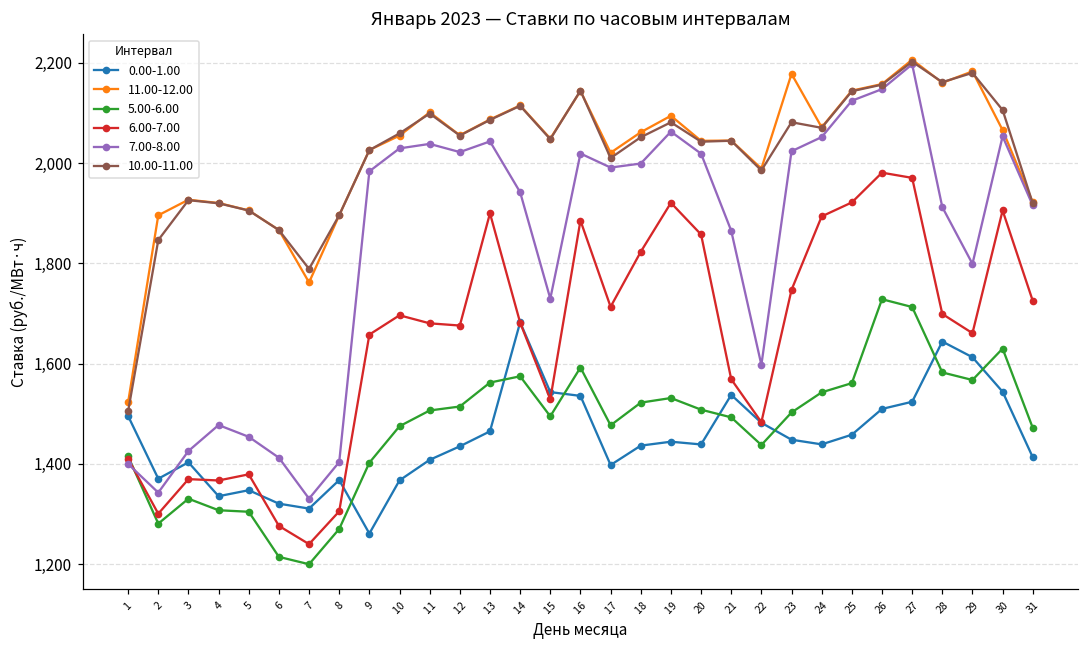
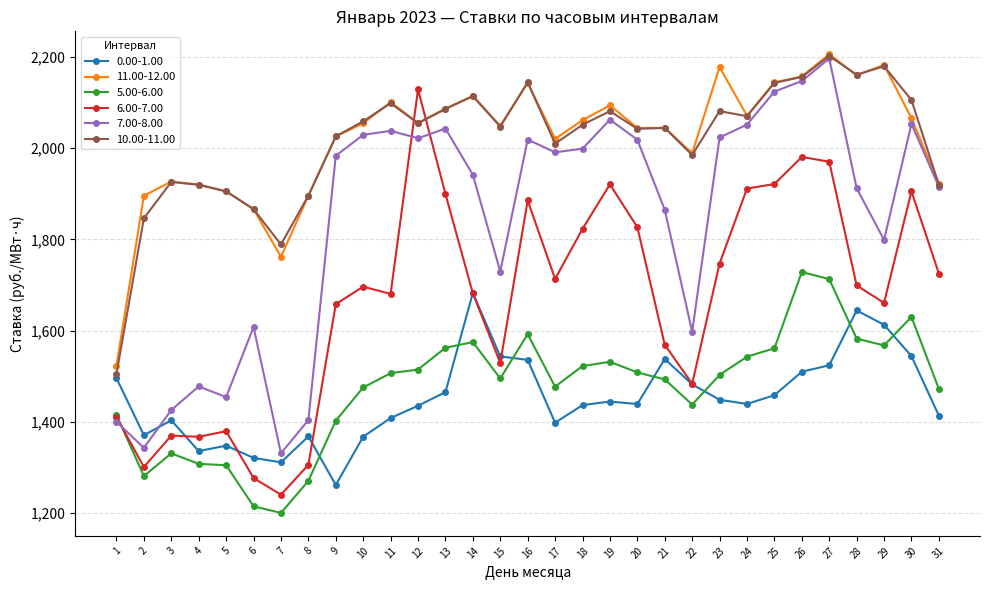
7.00-8.00, 6: 1,410 -> 1,610
6.00-7.00, 12: 1,680 -> 2,130
6.00-7.00, 20: 1,860 -> 1,830
6.00-7.00, 24: 1,890 -> 1,910
